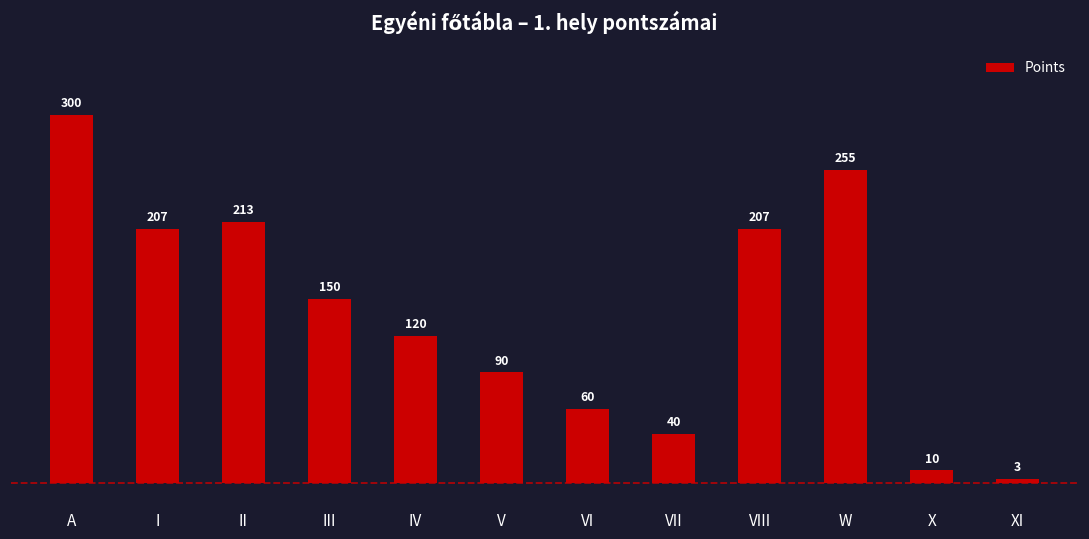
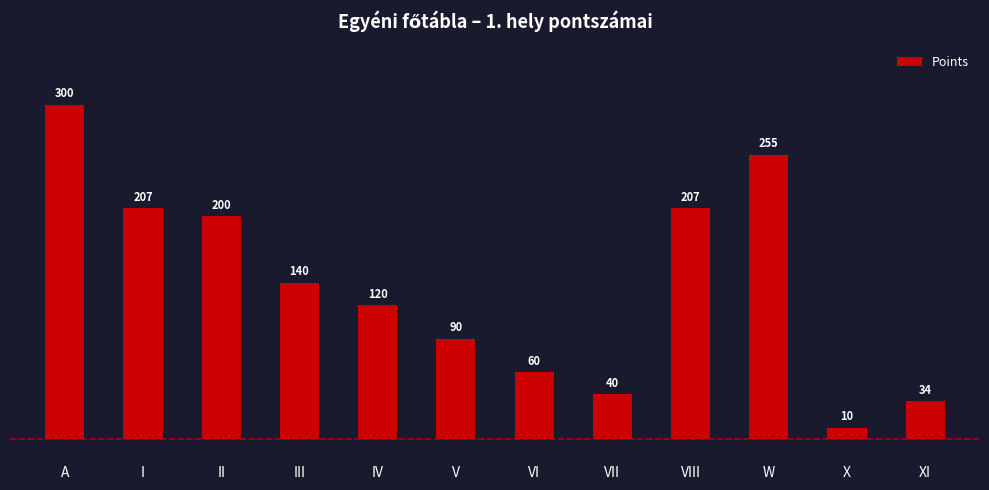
II: 213 -> 200
III: 150 -> 140
XI: 3 -> 34
